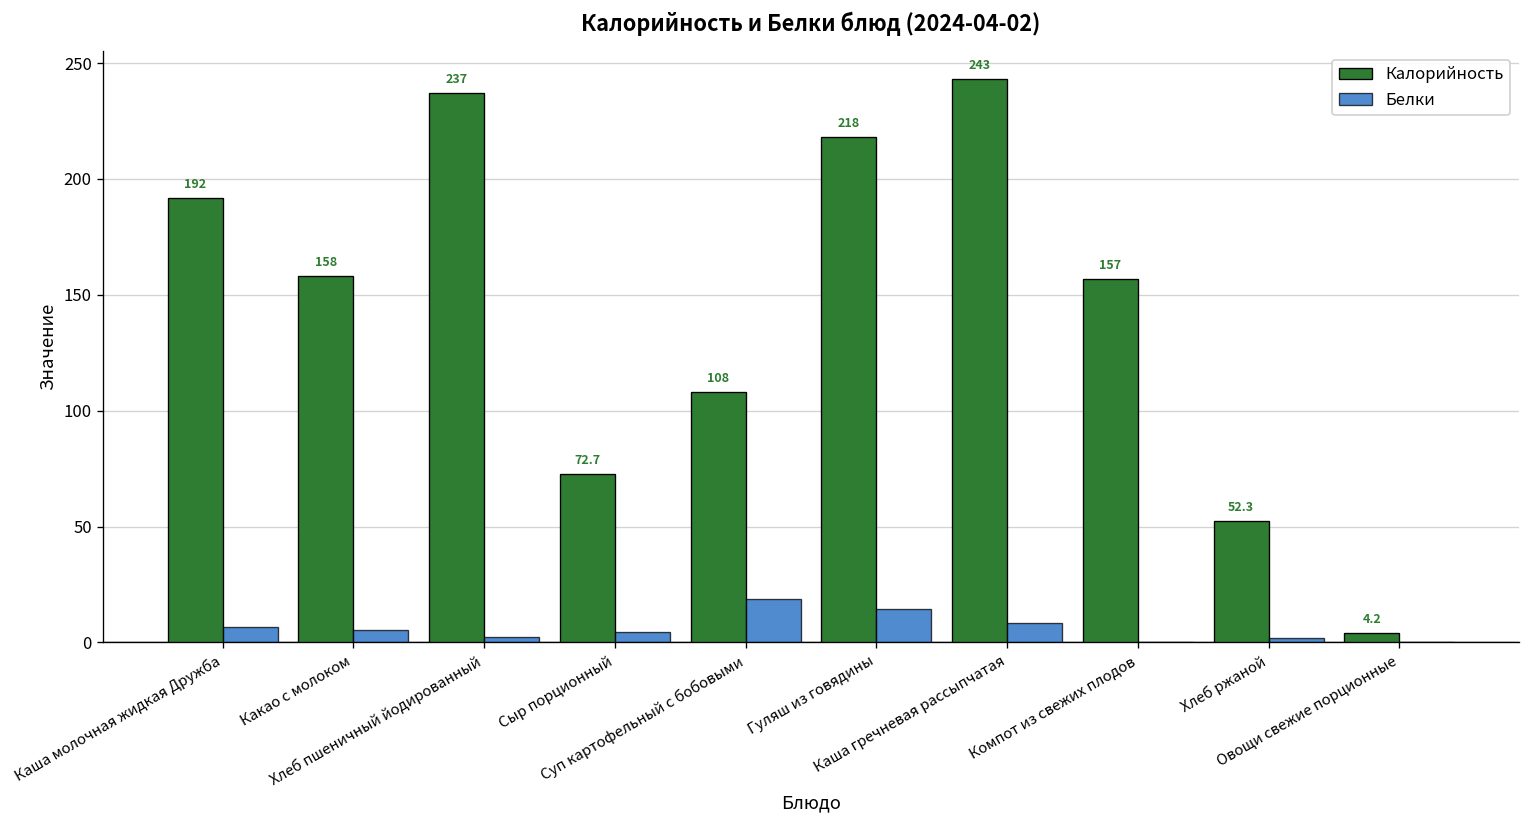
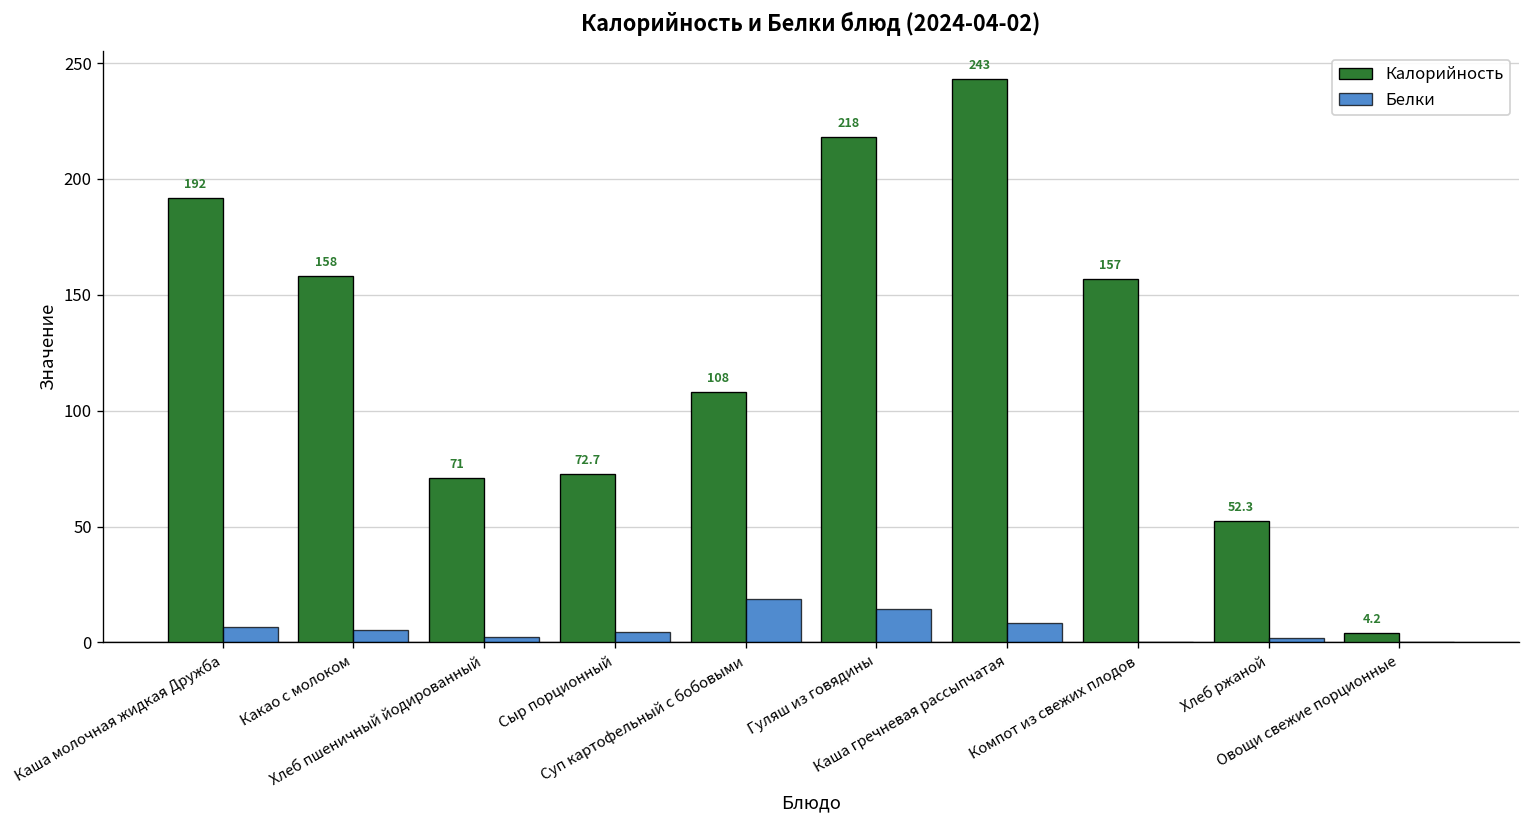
Калорийность, Хлеб пшеничный йодированный: 237 -> 71
